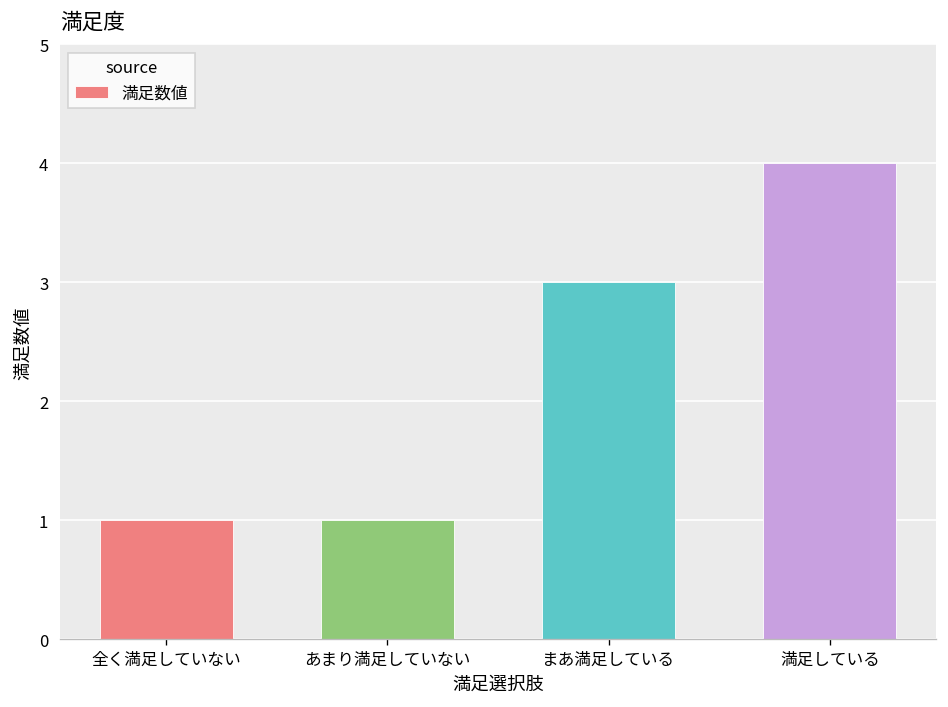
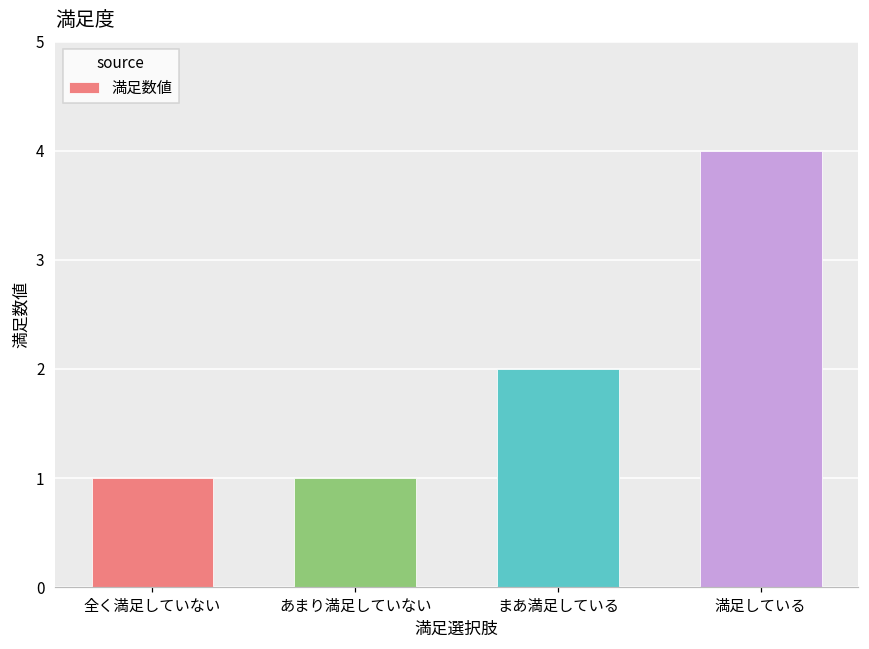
まあ満足している: 3 -> 2
